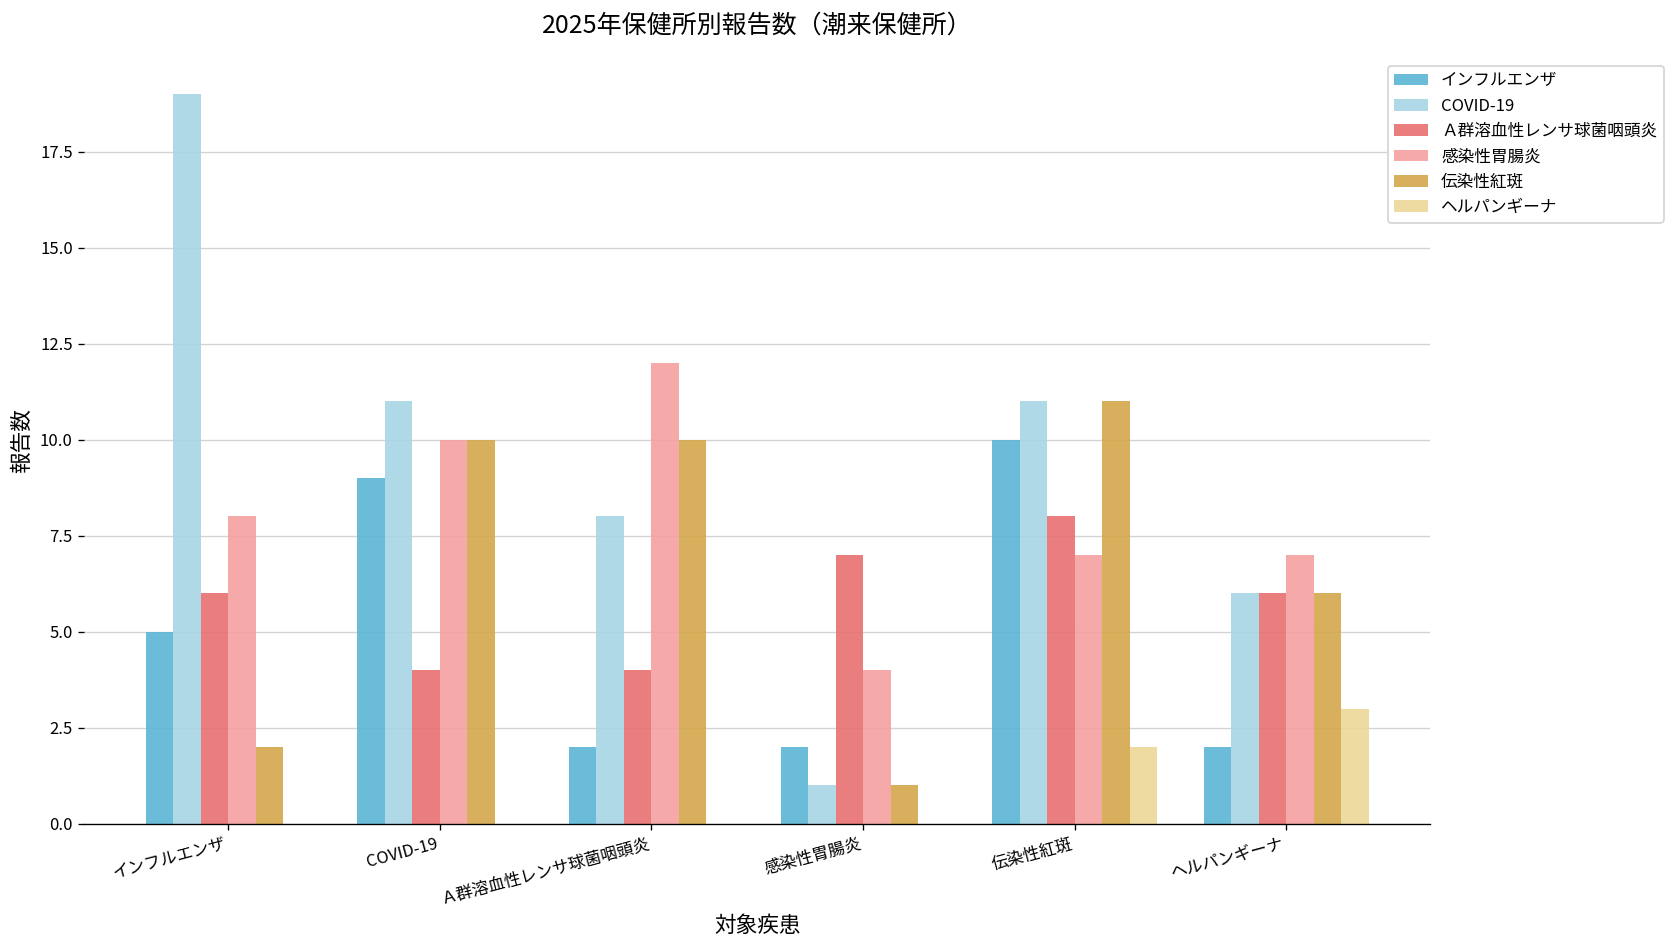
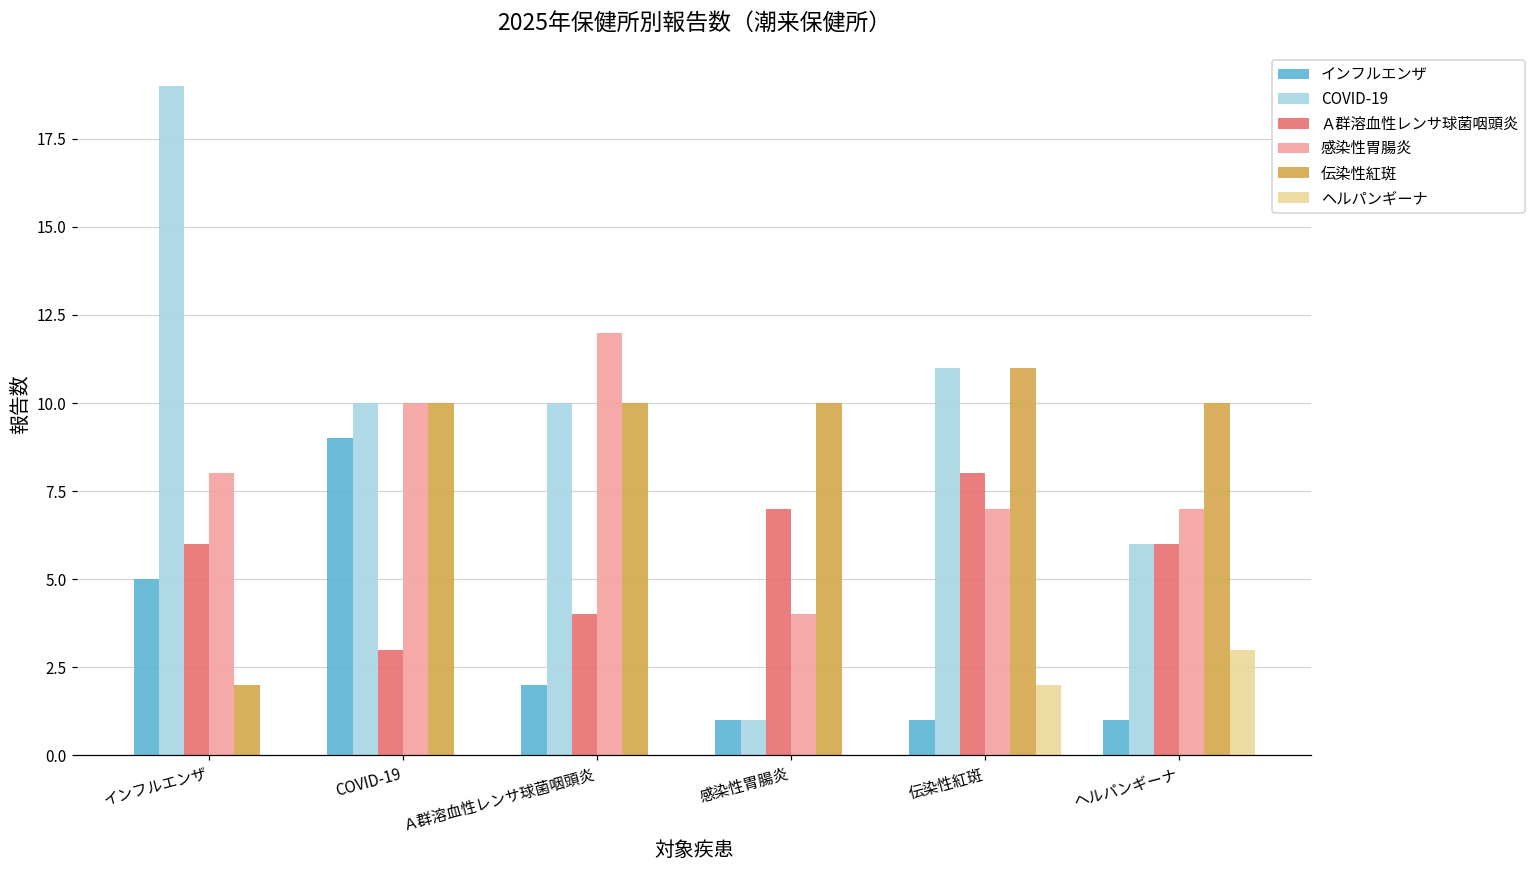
COVID-19, COVID-19: 11 -> 10
Ａ群溶血性レンサ球菌咽頭炎, COVID-19: 4 -> 3
COVID-19, Ａ群溶血性レンサ球菌咽頭炎: 8 -> 10
インフルエンザ, 感染性胃腸炎: 2 -> 1
伝染性紅斑, 感染性胃腸炎: 1 -> 10
インフルエンザ, 伝染性紅斑: 10 -> 1
インフルエンザ, ヘルパンギーナ: 2 -> 1
伝染性紅斑, ヘルパンギーナ: 6 -> 10
